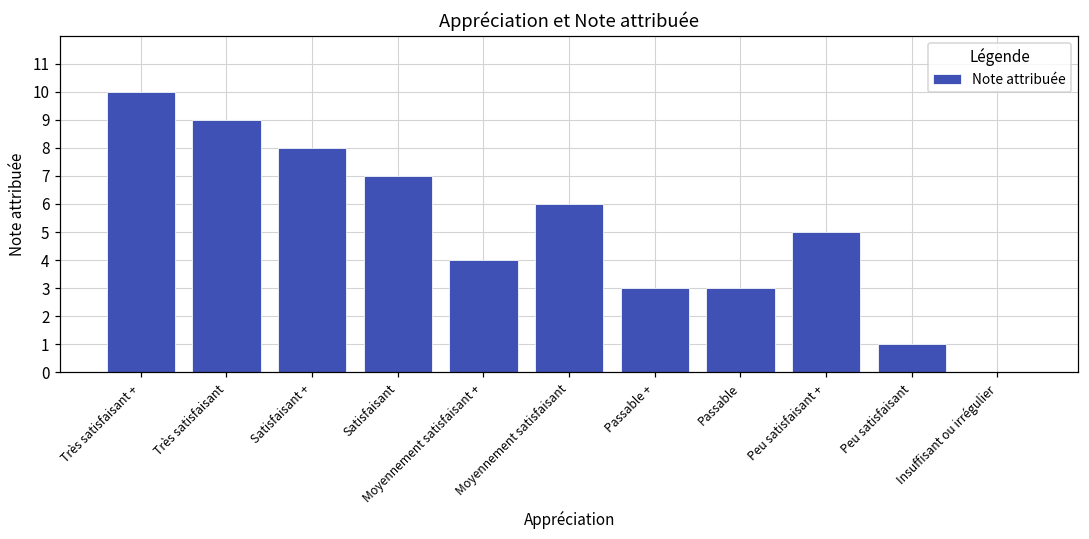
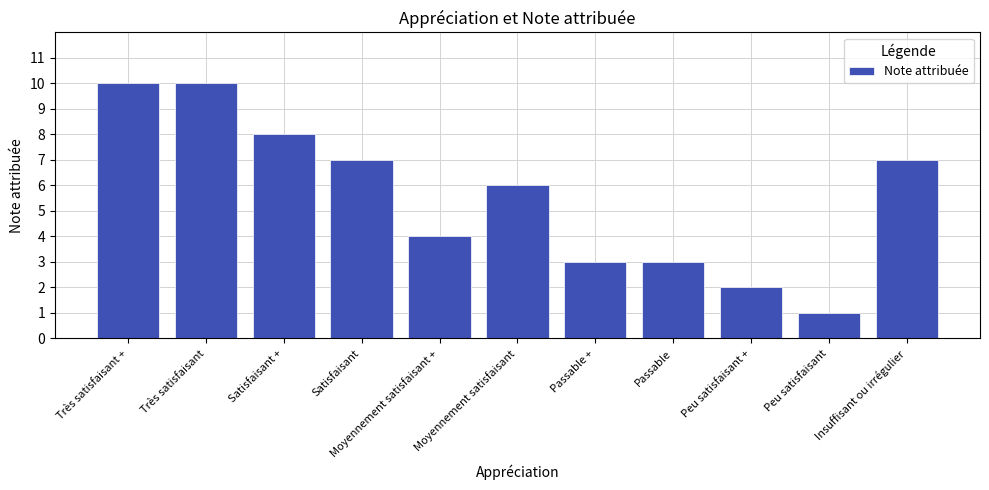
Très satisfaisant: 9 -> 10
Peu satisfaisant +: 5 -> 2
Insuffisant ou irrégulier: 0 -> 7
